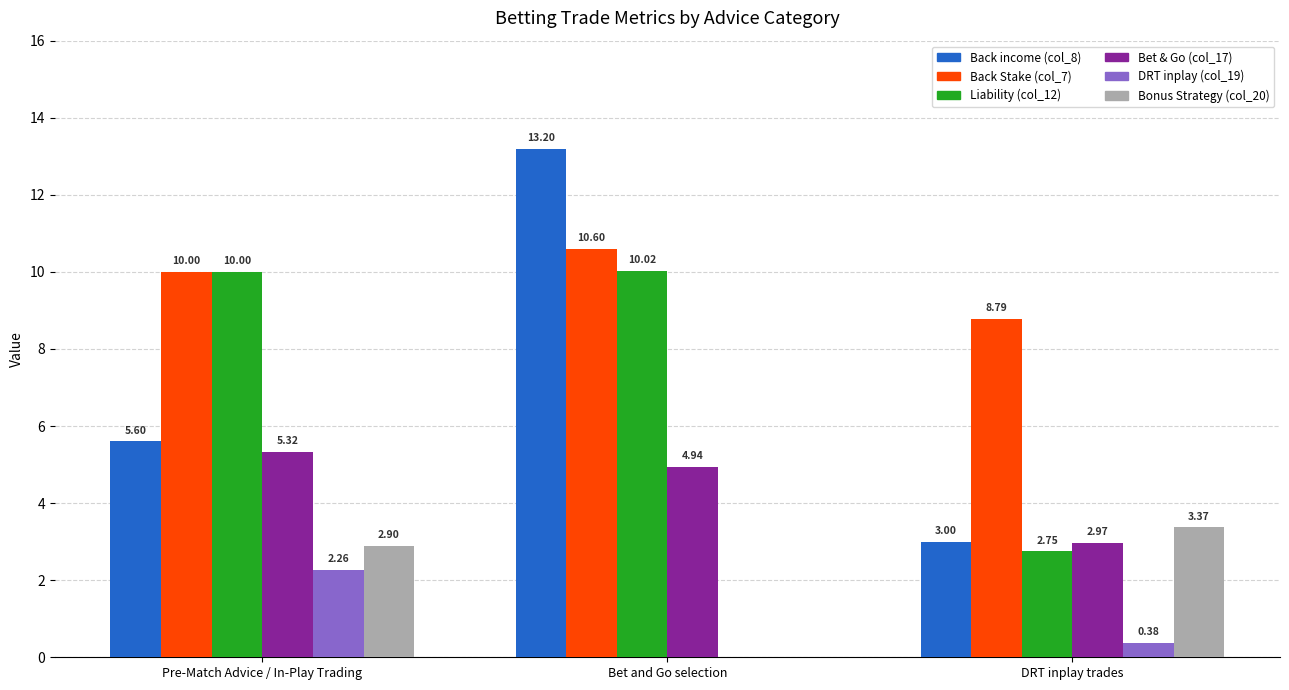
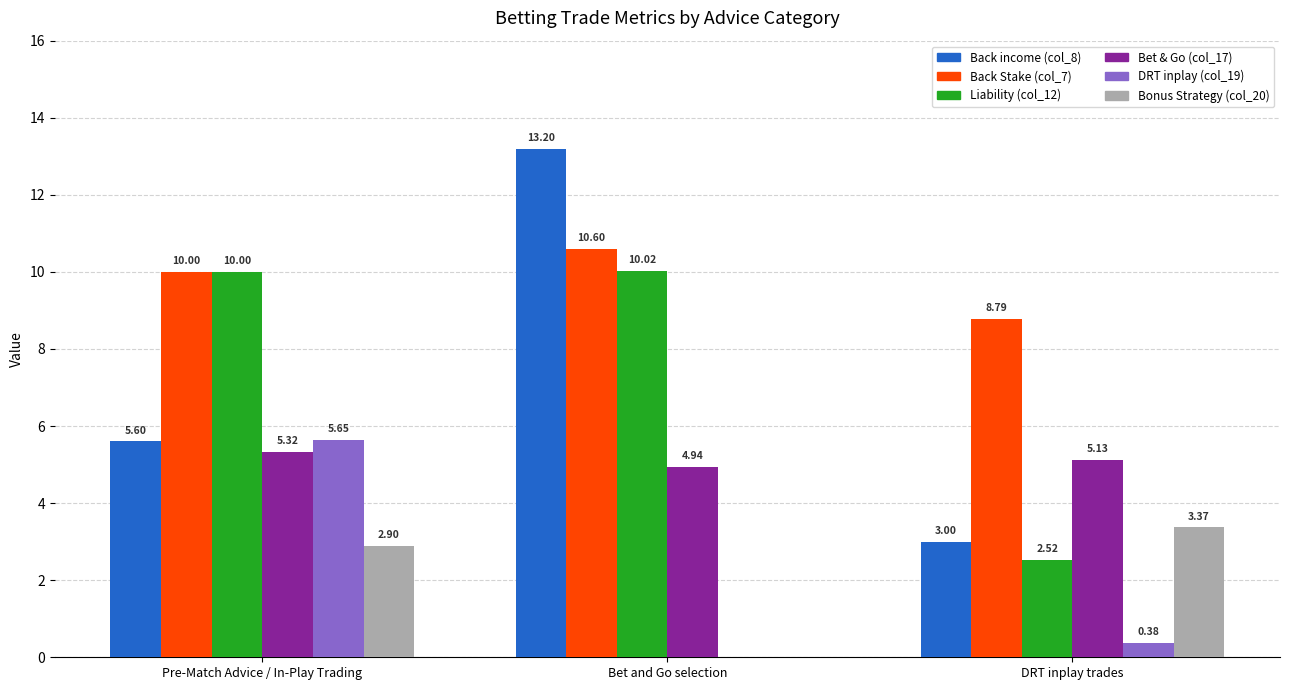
DRT inplay (col_19), Pre-Match Advice / In-Play Trading: 2.26 -> 5.65
Liability (col_12), DRT inplay trades: 2.75 -> 2.52
Bet & Go (col_17), DRT inplay trades: 2.97 -> 5.13
